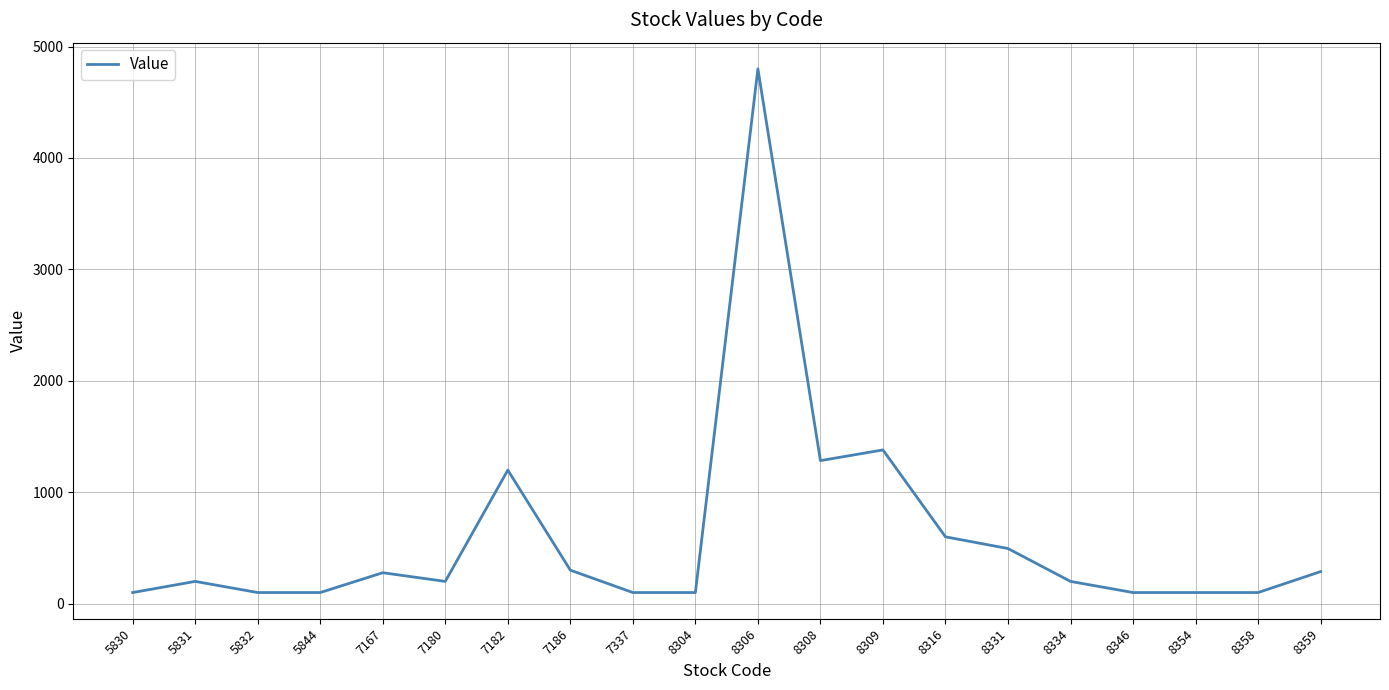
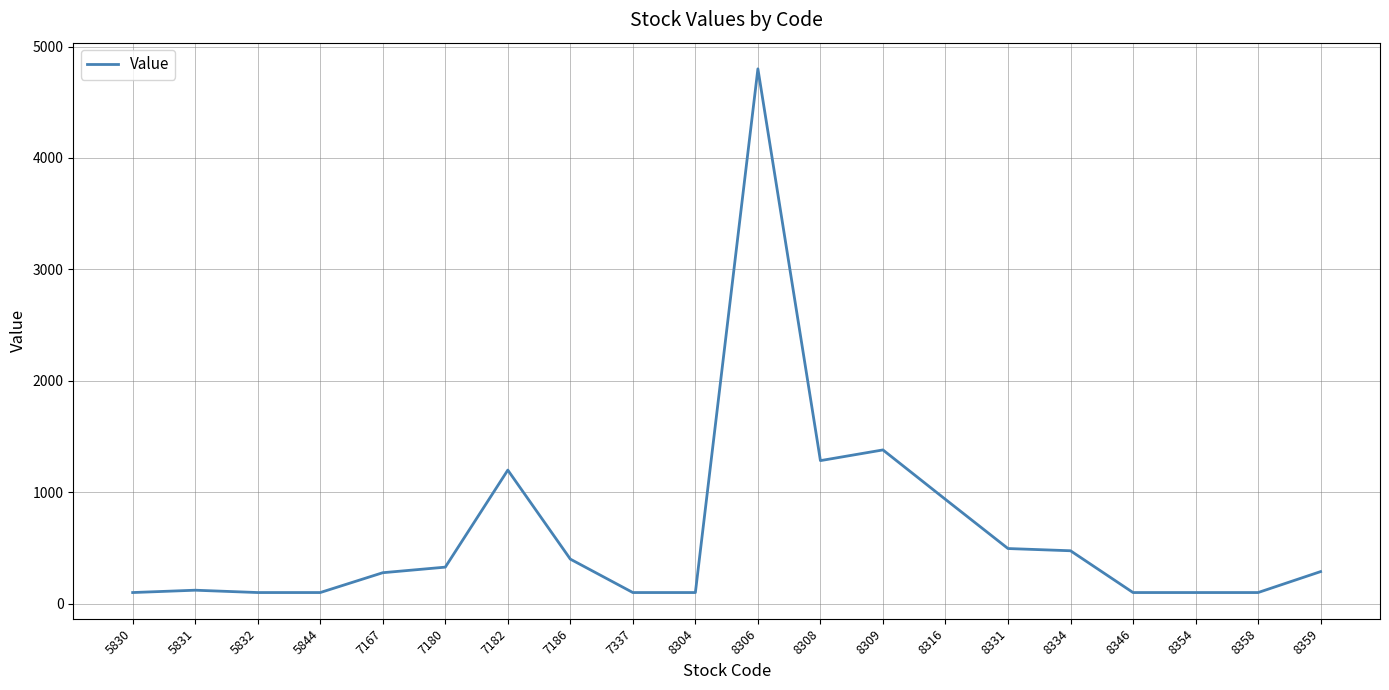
5831: 200 -> 120
7180: 200 -> 330
7186: 300 -> 400
8316: 600 -> 940
8334: 200 -> 480
